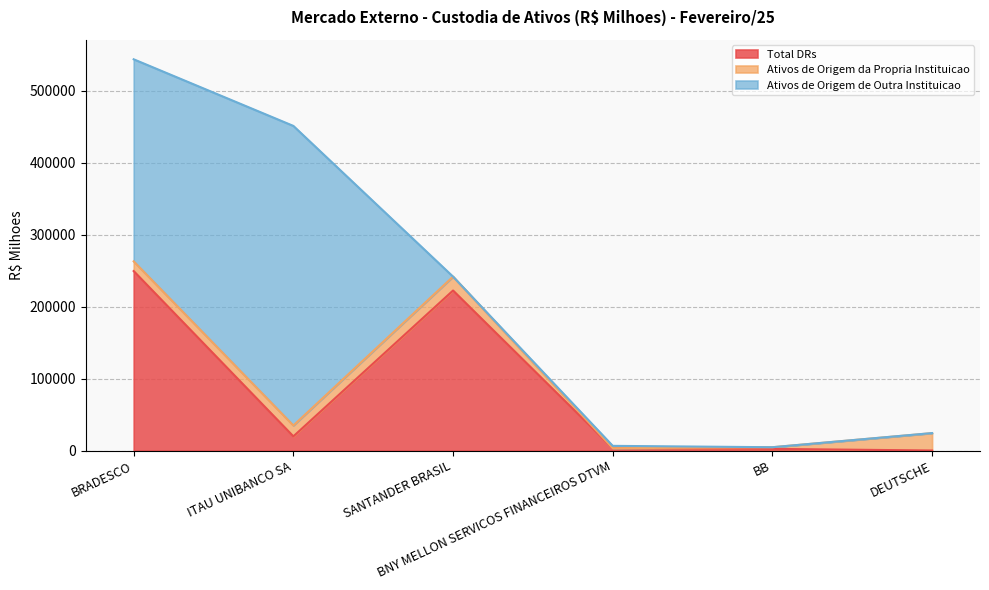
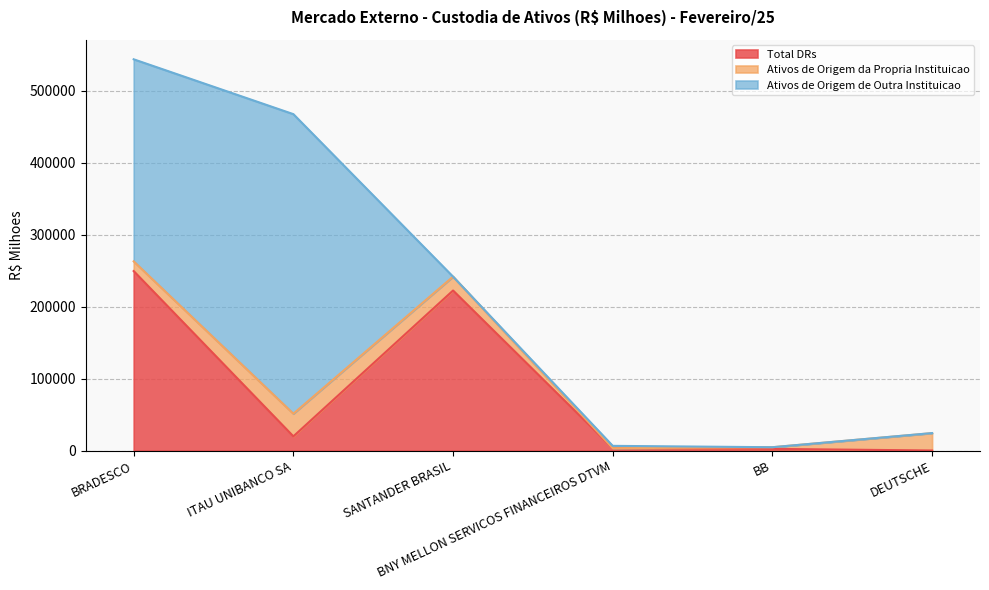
Ativos de Origem da Propria Instituicao, ITAU UNIBANCO SA: 20000 -> 30000
